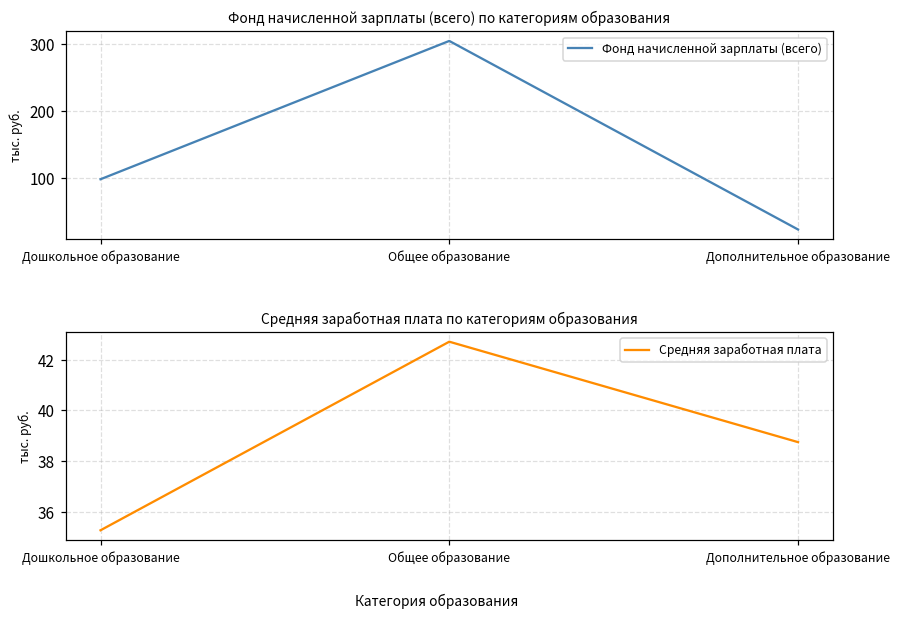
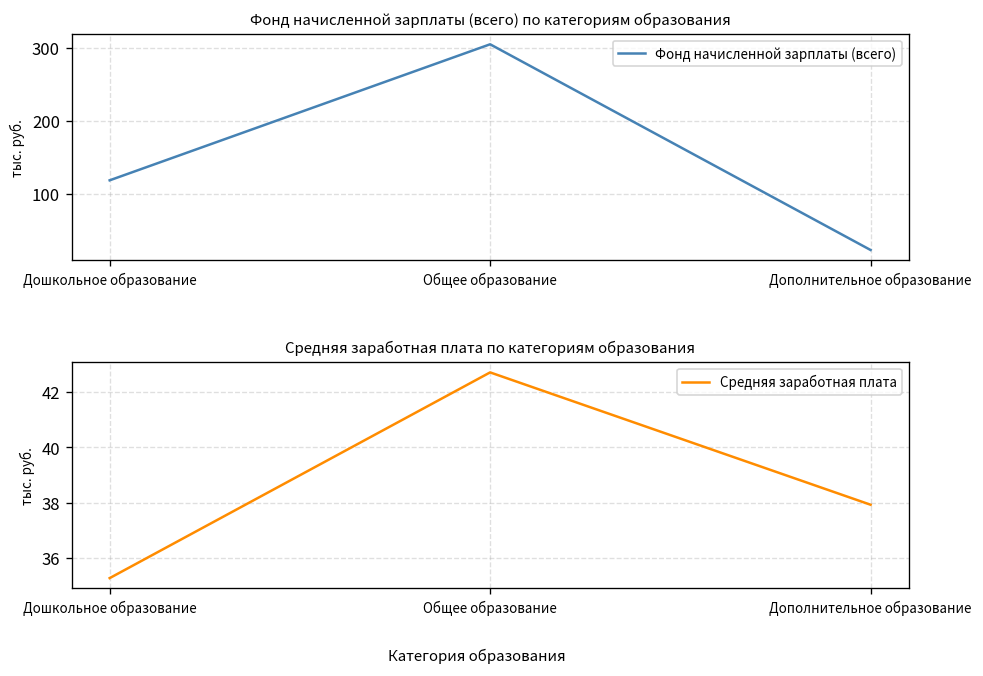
Фонд начисленной зарплаты (всего) по категориям образования, Дошкольное образование: 100 -> 120
Средняя заработная плата по категориям образования, Дополнительное образование: 38.7 -> 37.9
